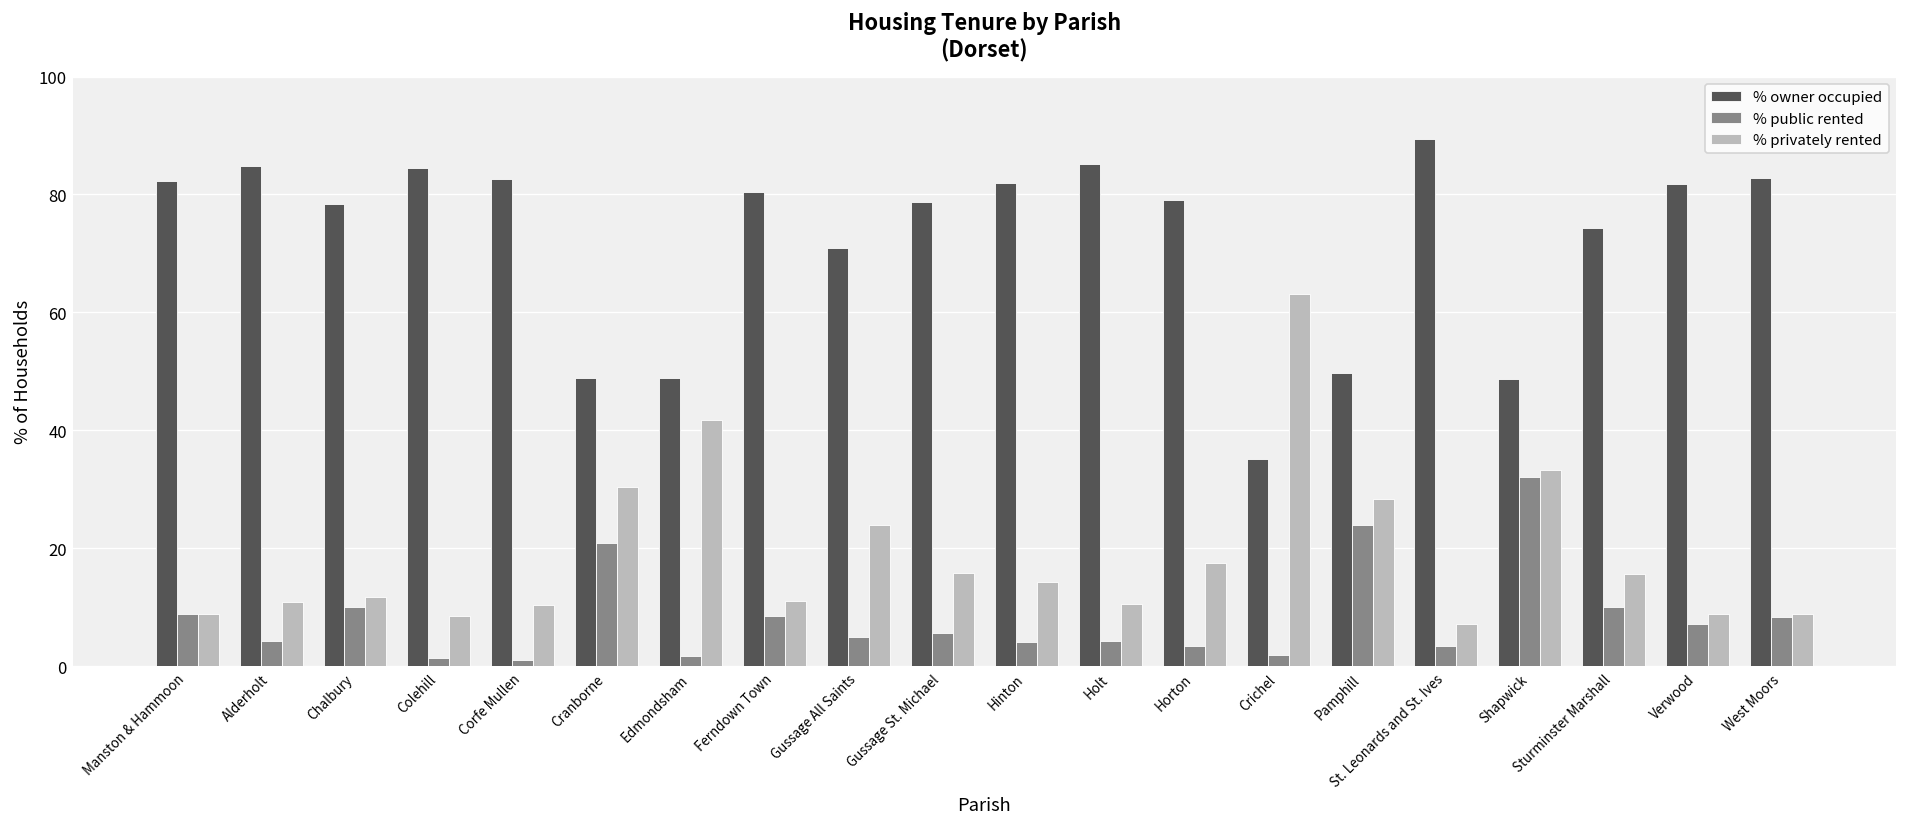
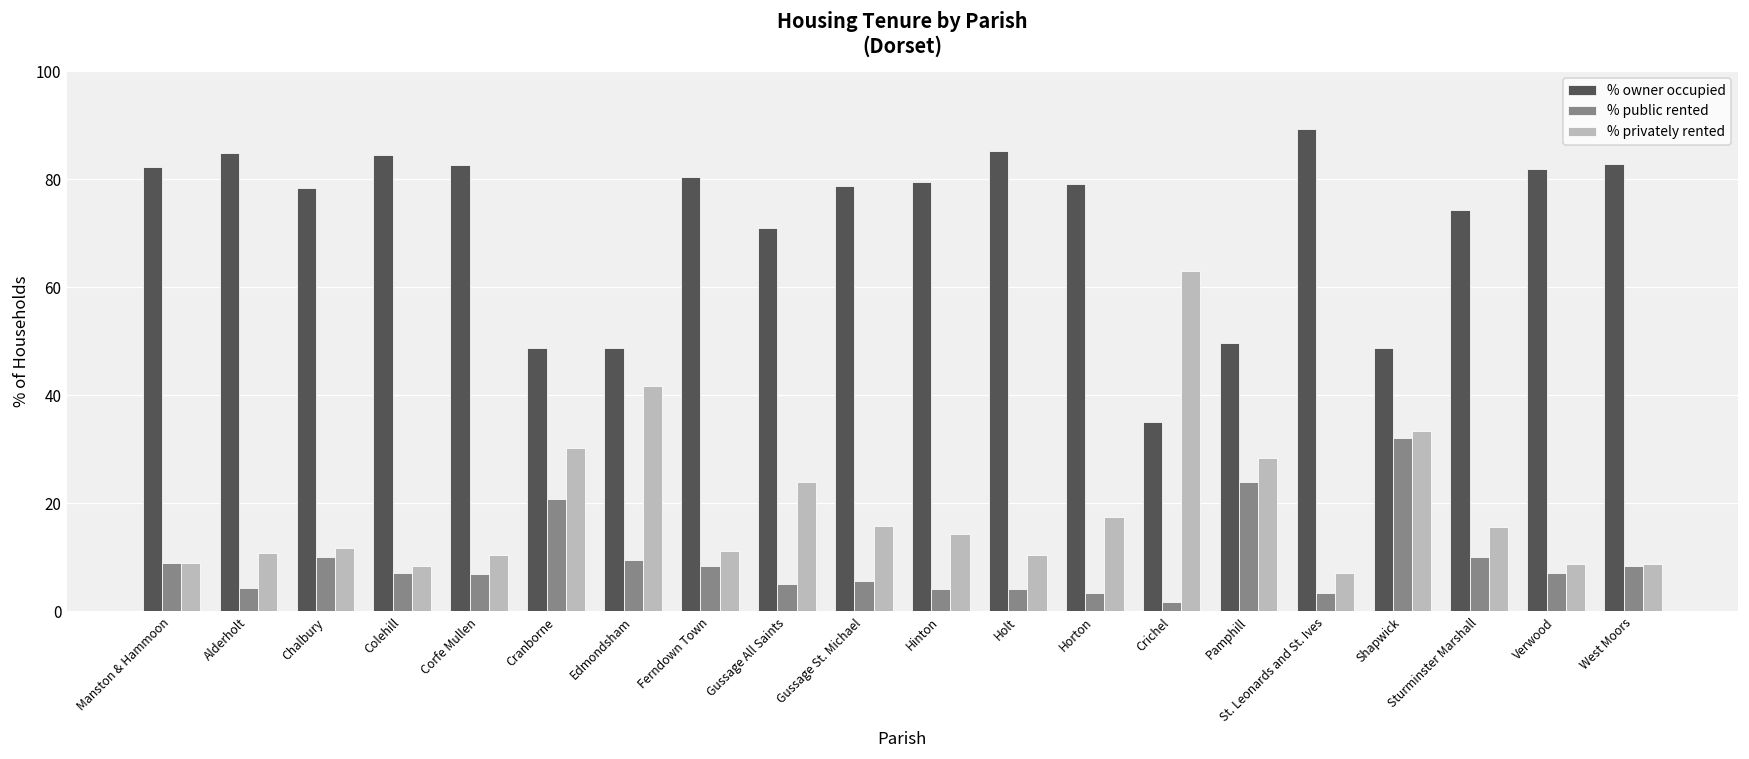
% public rented, Colehill: 1 -> 7
% public rented, Corfe Mullen: 1 -> 7
% public rented, Edmondsham: 2 -> 10
% owner occupied, Hinton: 82 -> 80
